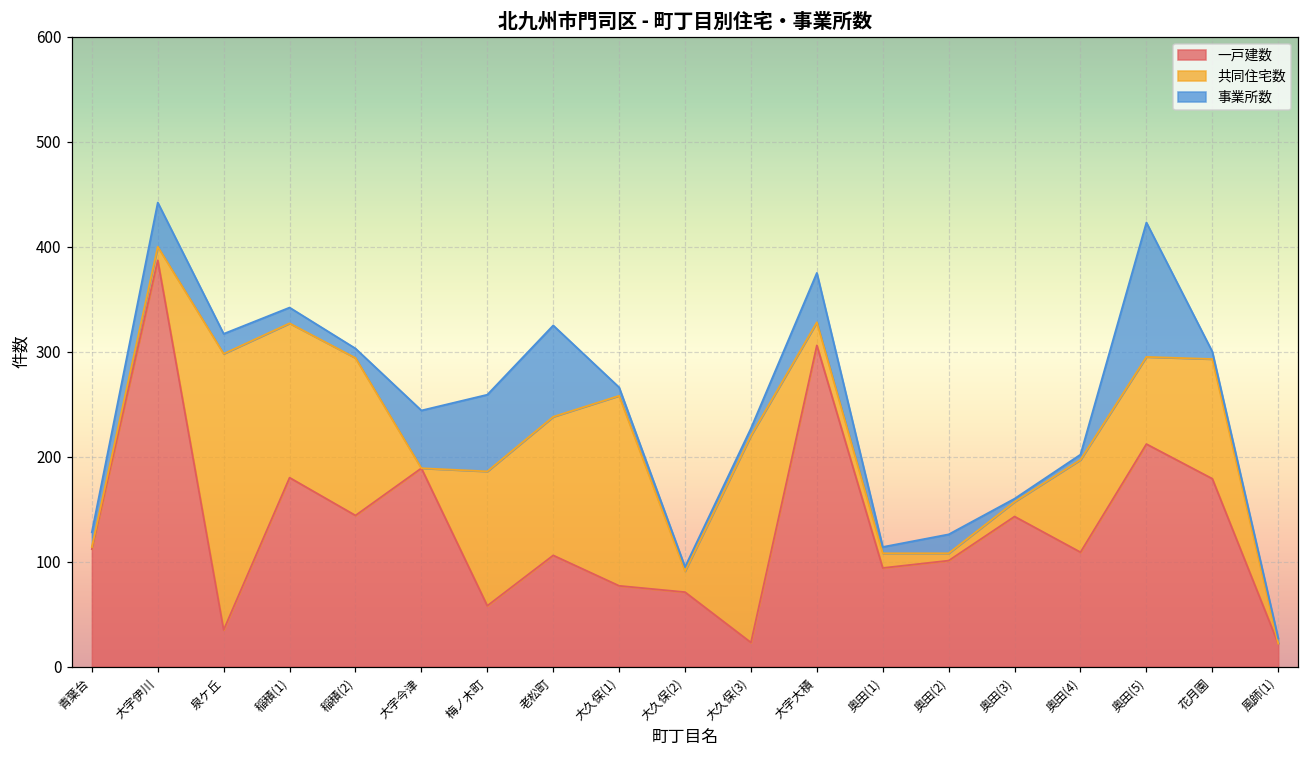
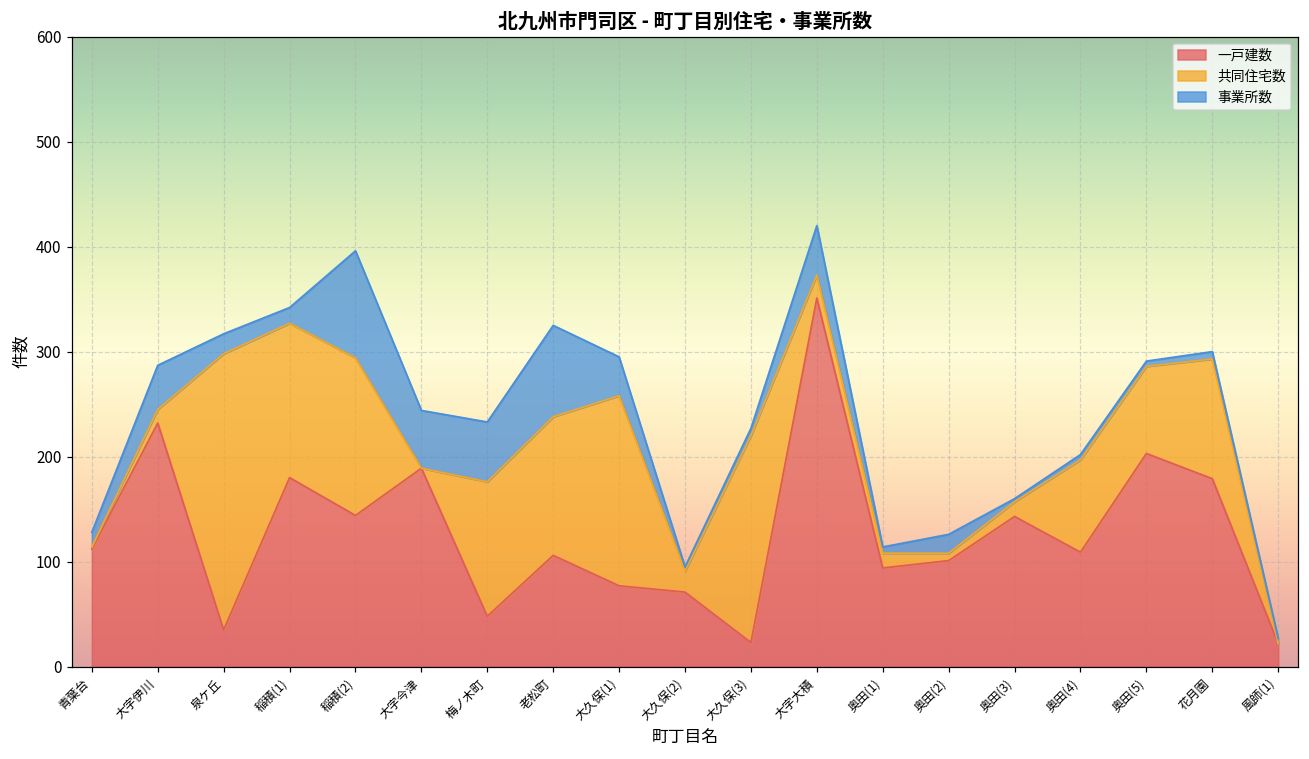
一戸建数, 大字伊川: 390 -> 230
事業所数, 稲積(2): 10 -> 100
一戸建数, 梅ノ木町: 60 -> 50
事業所数, 梅ノ木町: 70 -> 60
事業所数, 大久保(1): 10 -> 40
一戸建数, 大字大積: 310 -> 350
一戸建数, 奥田(5): 210 -> 200
事業所数, 奥田(5): 130 -> 10
